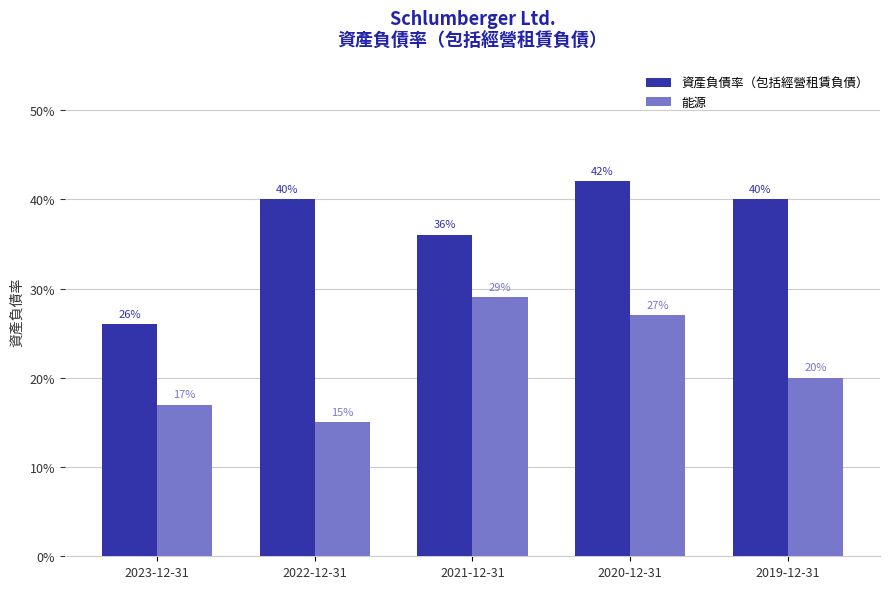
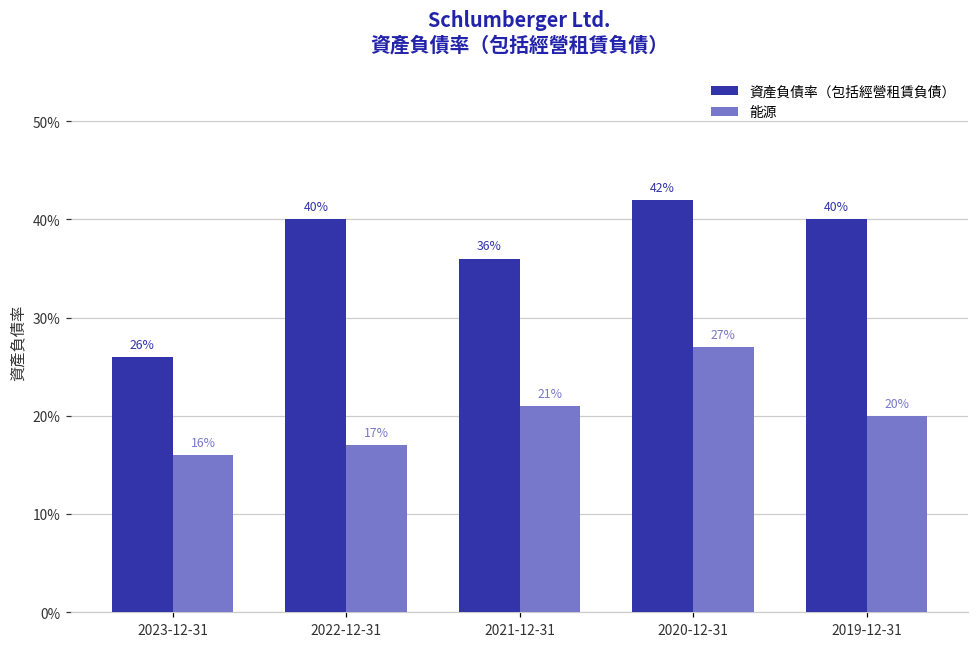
能源, 2023-12-31: 17% -> 16%
能源, 2022-12-31: 15% -> 17%
能源, 2021-12-31: 29% -> 21%
